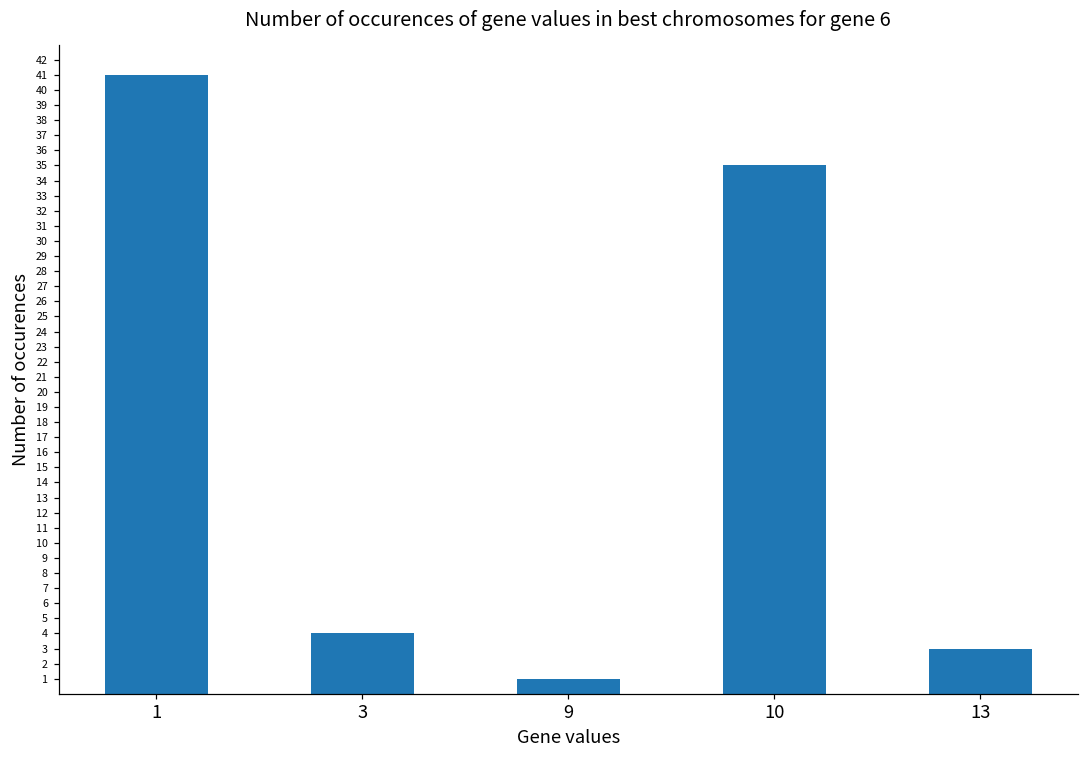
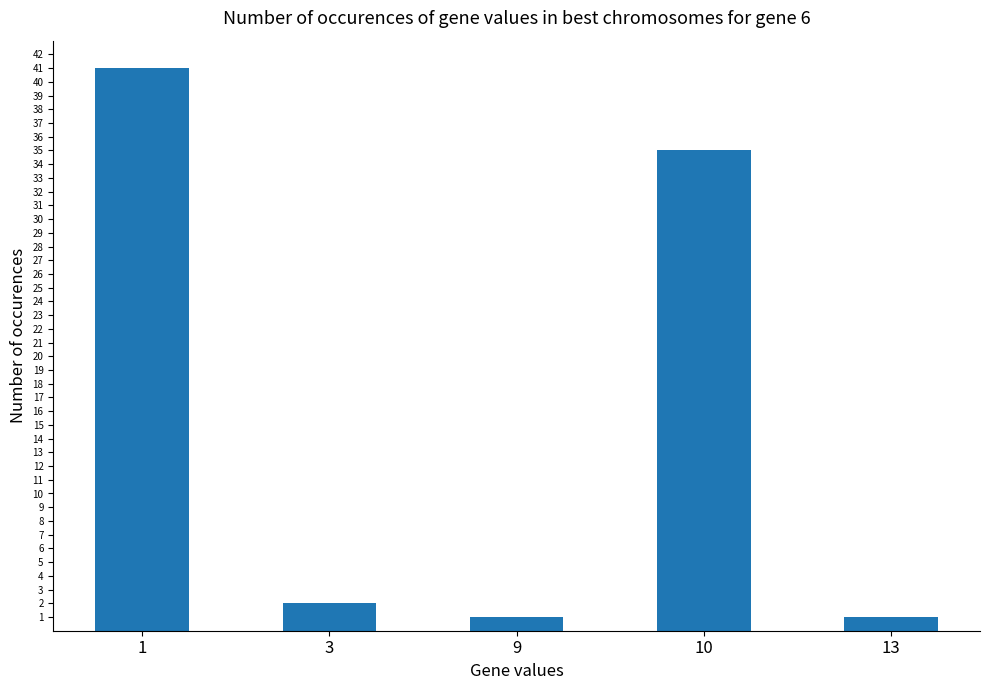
3: 4 -> 2
13: 3 -> 1
